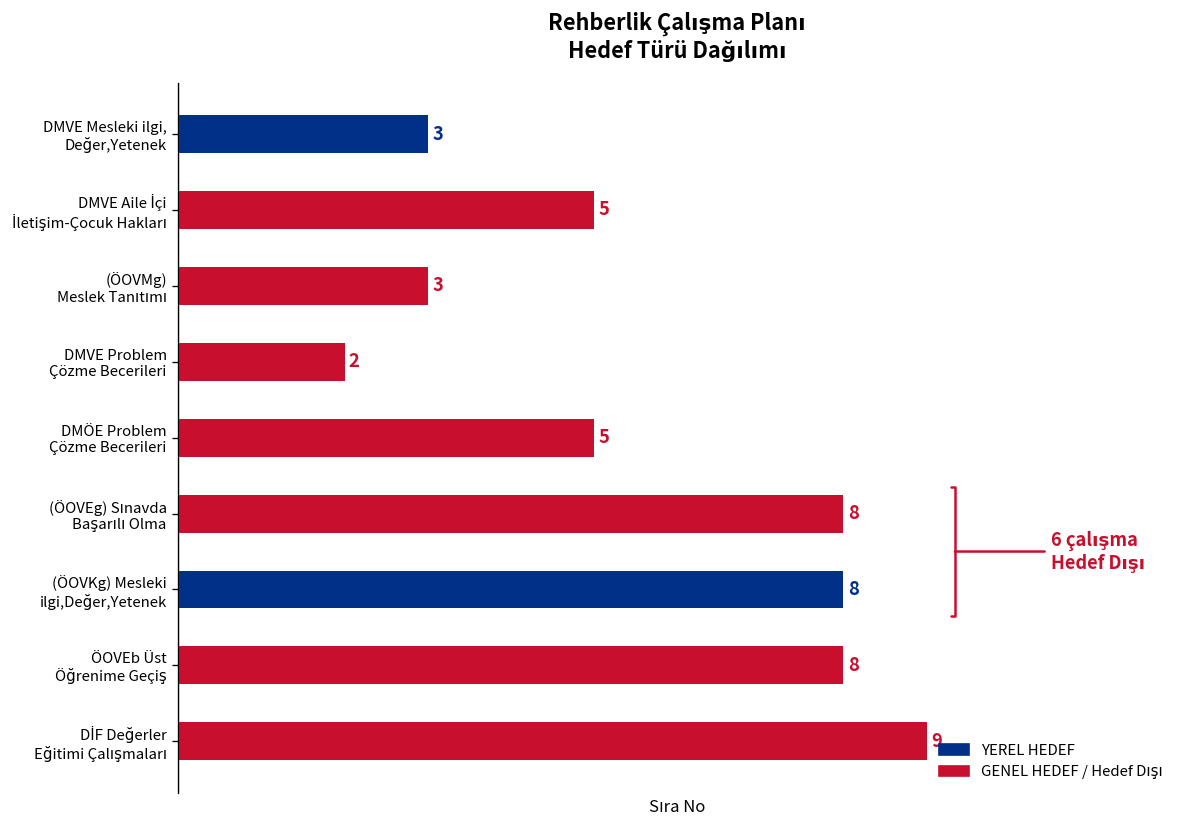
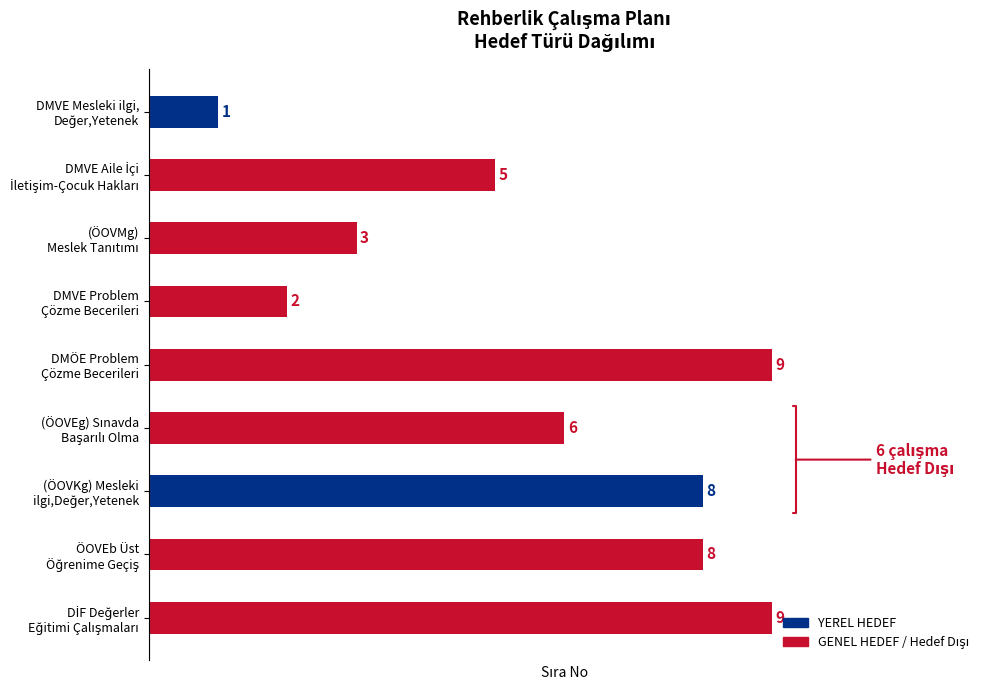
DMVE Mesleki ilgi, Değer,Yetenek: 3 -> 1
DMÖE Problem Çözme Becerileri: 5 -> 9
(ÖOVEg) Sınavda Başarılı Olma: 8 -> 6
